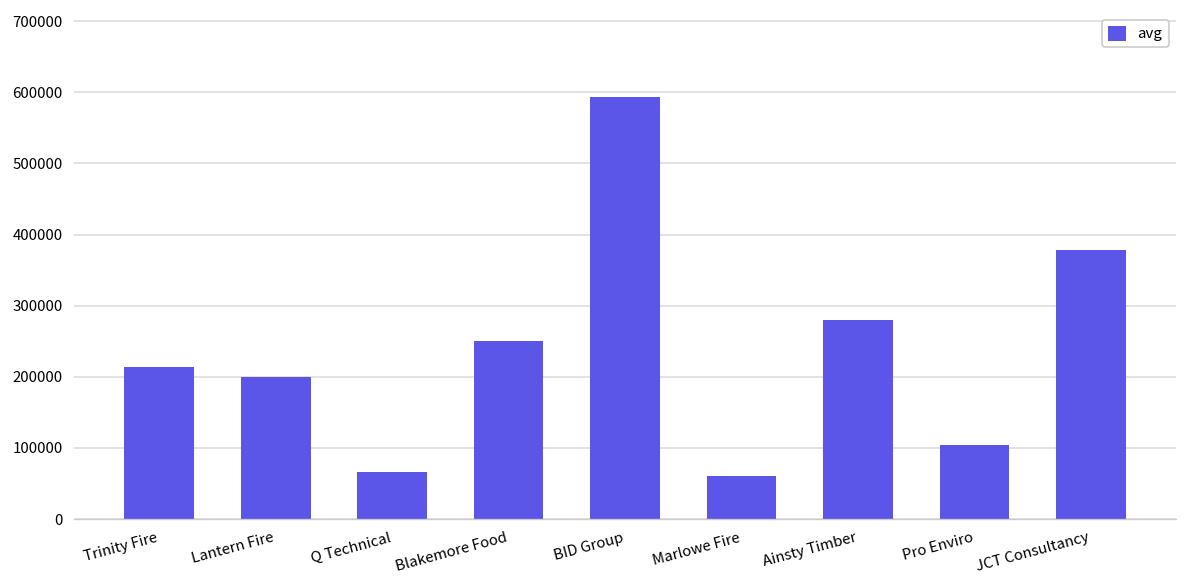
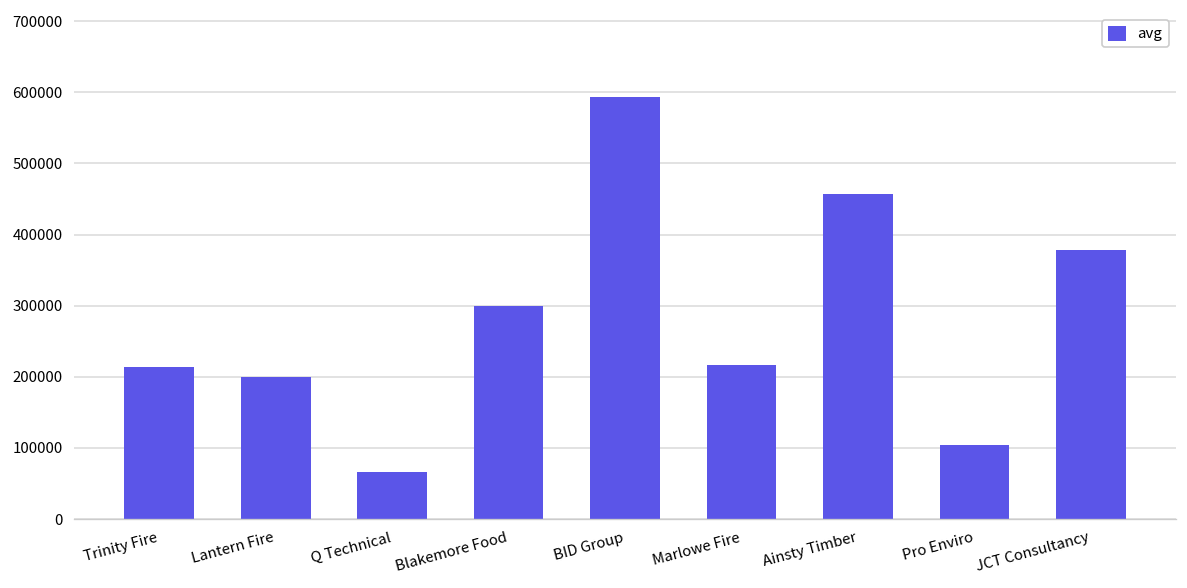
Blakemore Food: 250000 -> 300000
Marlowe Fire: 60000 -> 220000
Ainsty Timber: 280000 -> 460000
